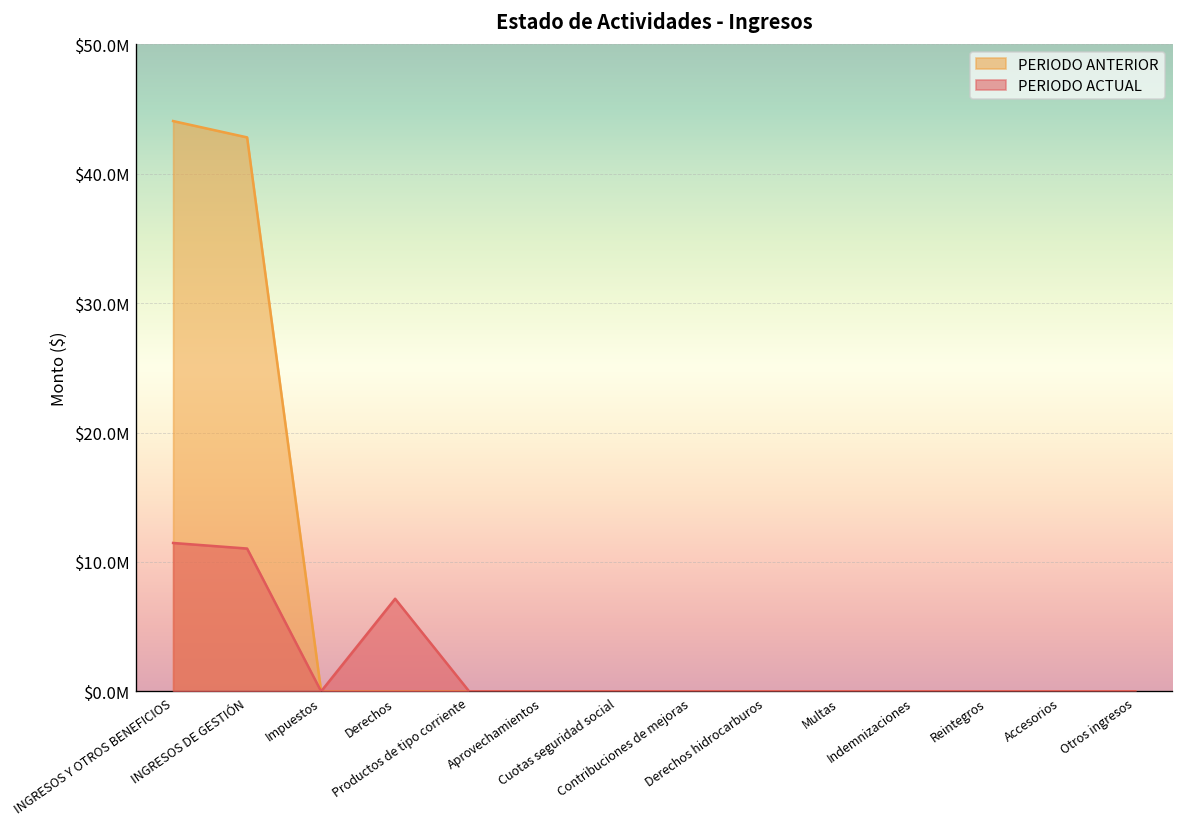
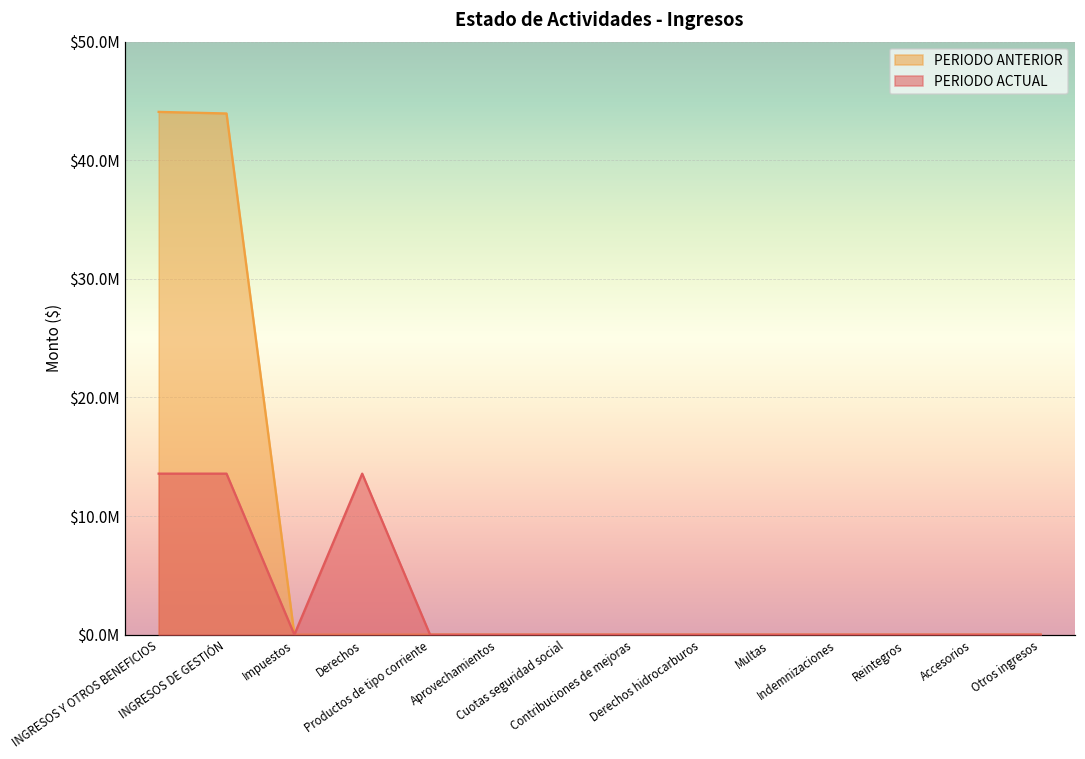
PERIODO ACTUAL, INGRESOS Y OTROS BENEFICIOS: $11500000 -> $13600000
PERIODO ANTERIOR, INGRESOS DE GESTIÓN: $42800000 -> $43900000
PERIODO ACTUAL, INGRESOS DE GESTIÓN: $11000000 -> $13600000
PERIODO ACTUAL, Derechos: $7200000 -> $13600000
